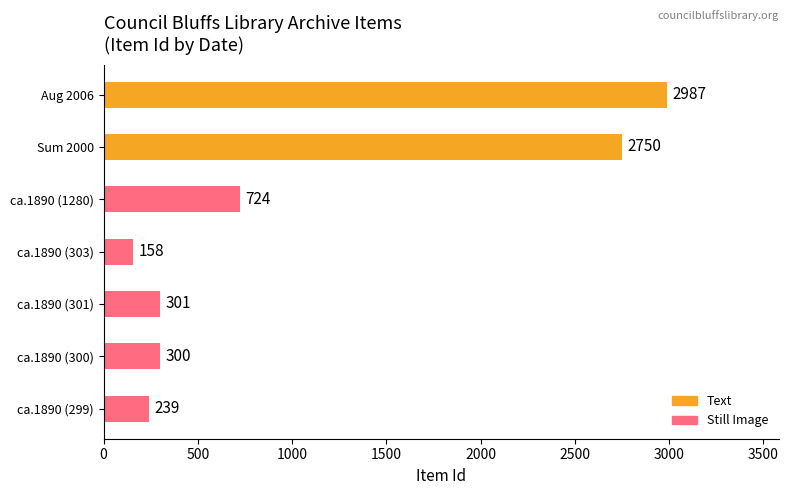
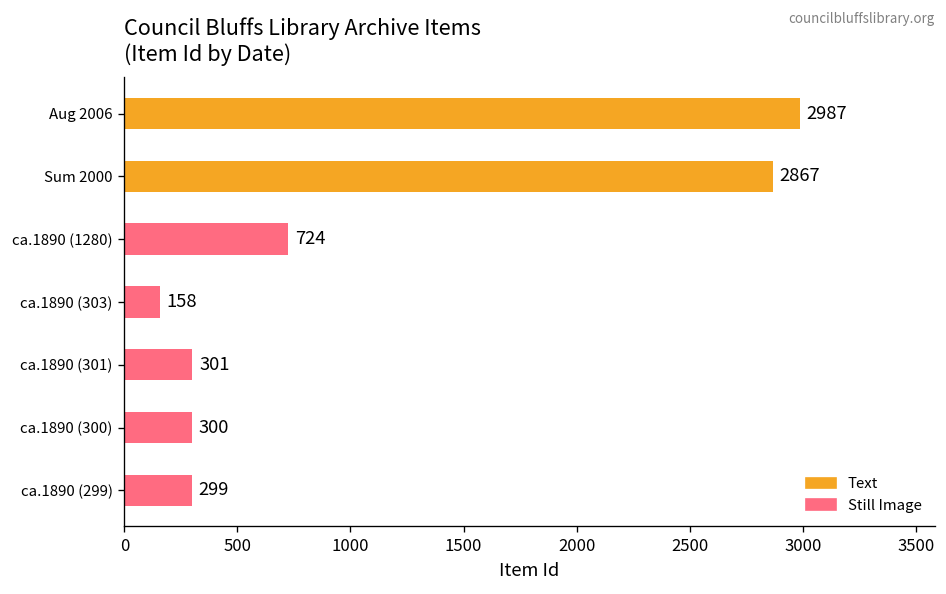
Sum 2000: 2750 -> 2867
ca.1890 (299): 239 -> 299
